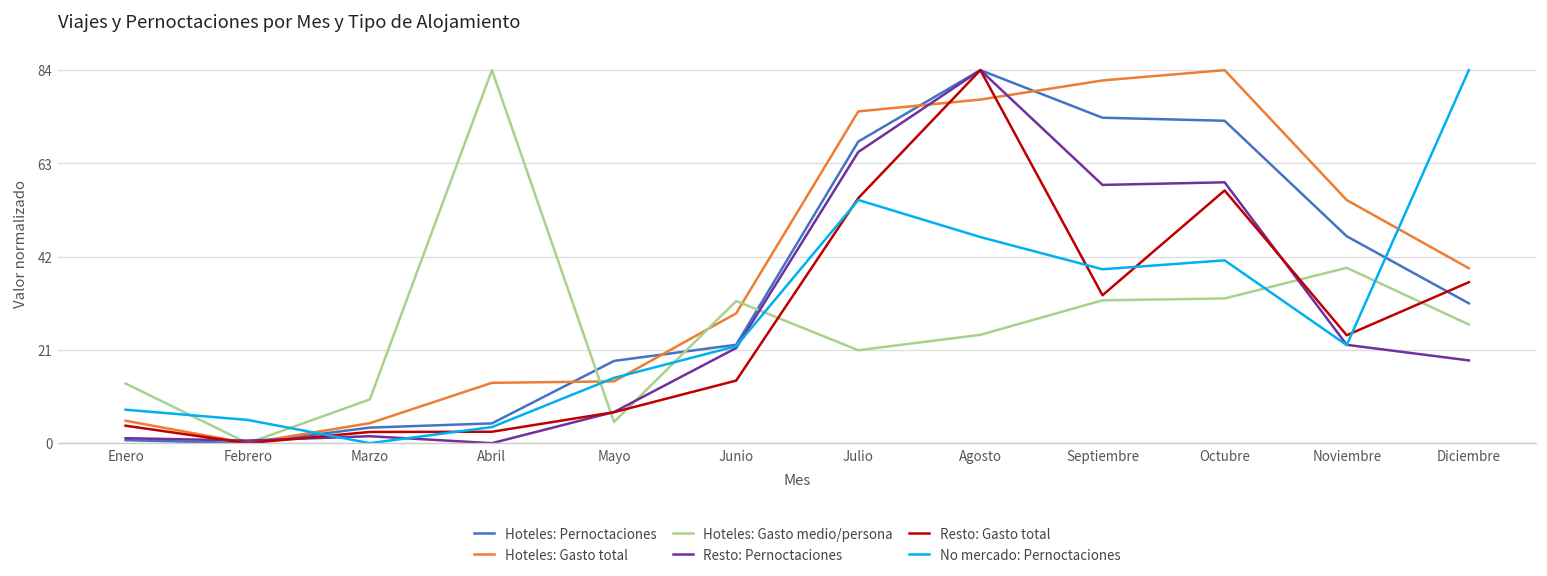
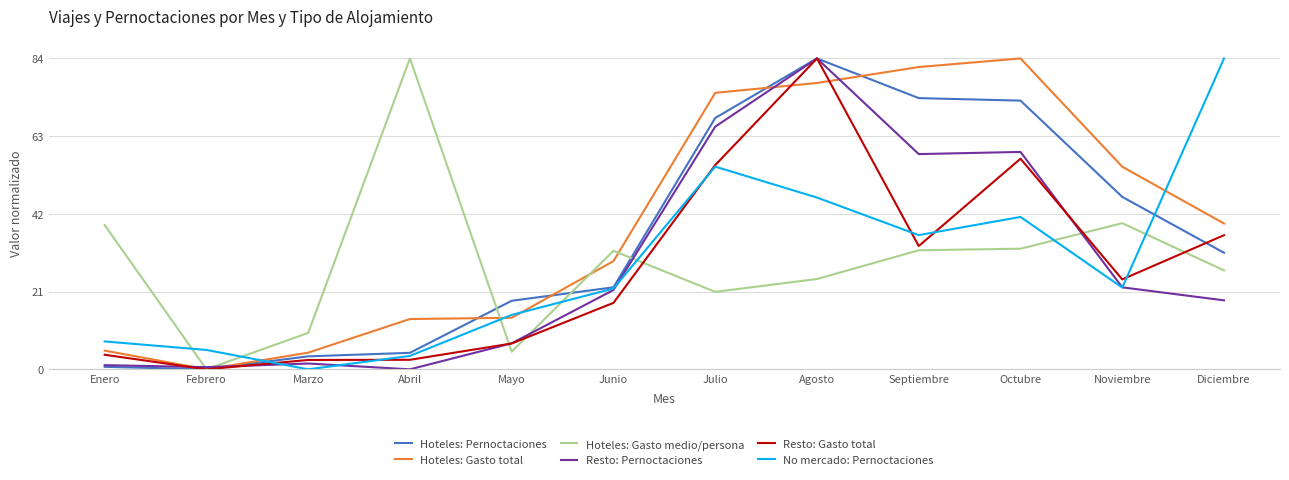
Hoteles: Gasto medio/persona, Enero: 13 -> 39
Resto: Gasto total, Junio: 14 -> 18
No mercado: Pernoctaciones, Septiembre: 39 -> 36
